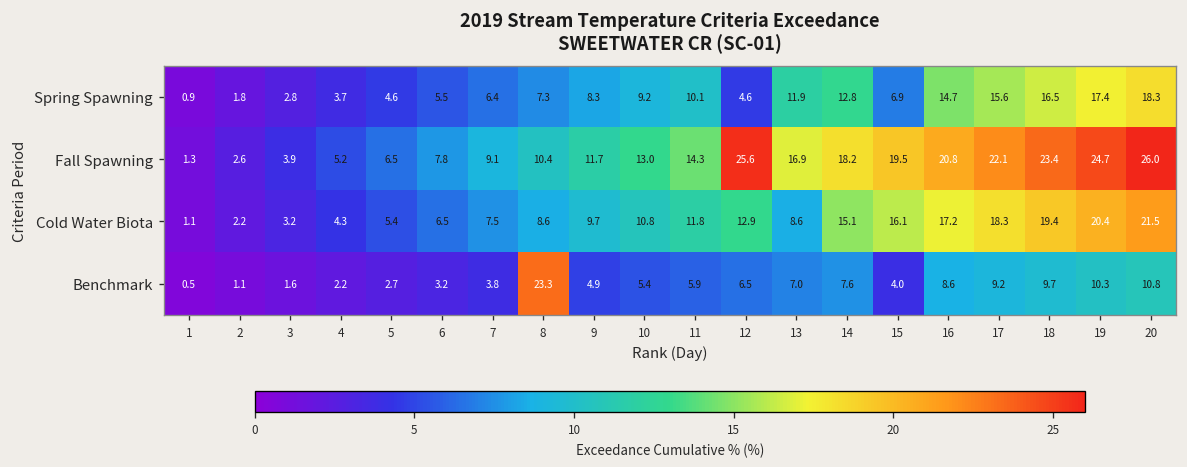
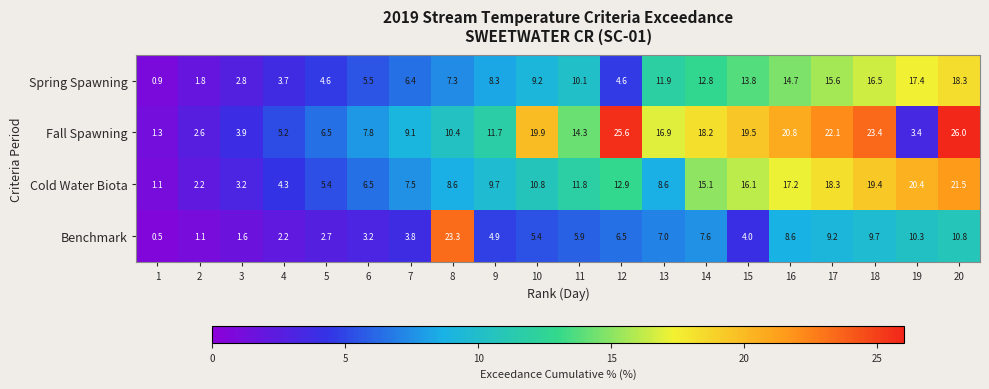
Spring Spawning, 15: 6.9 -> 13.8
Fall Spawning, 10: 13.0 -> 19.9
Fall Spawning, 19: 24.7 -> 3.4
